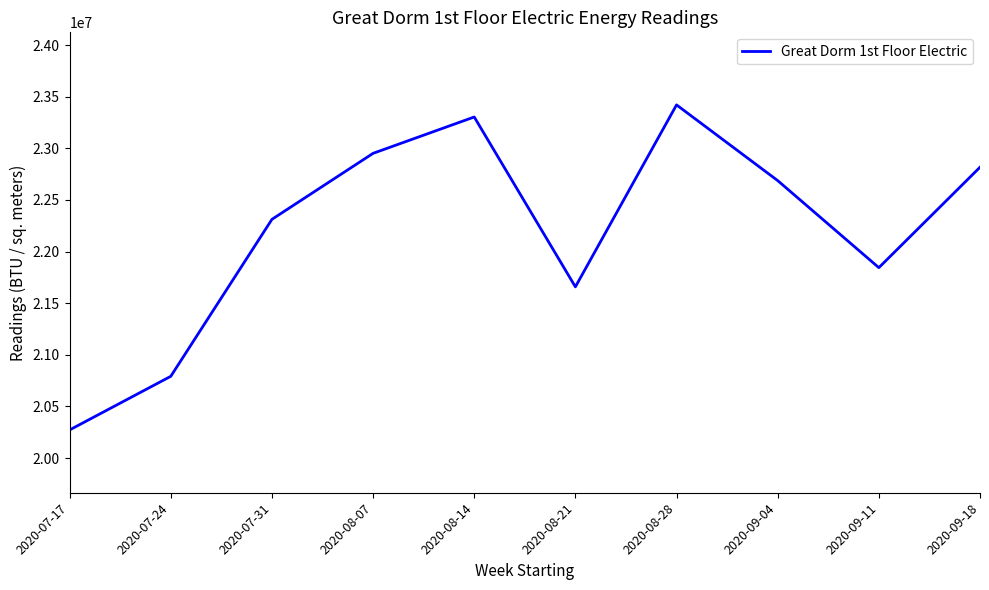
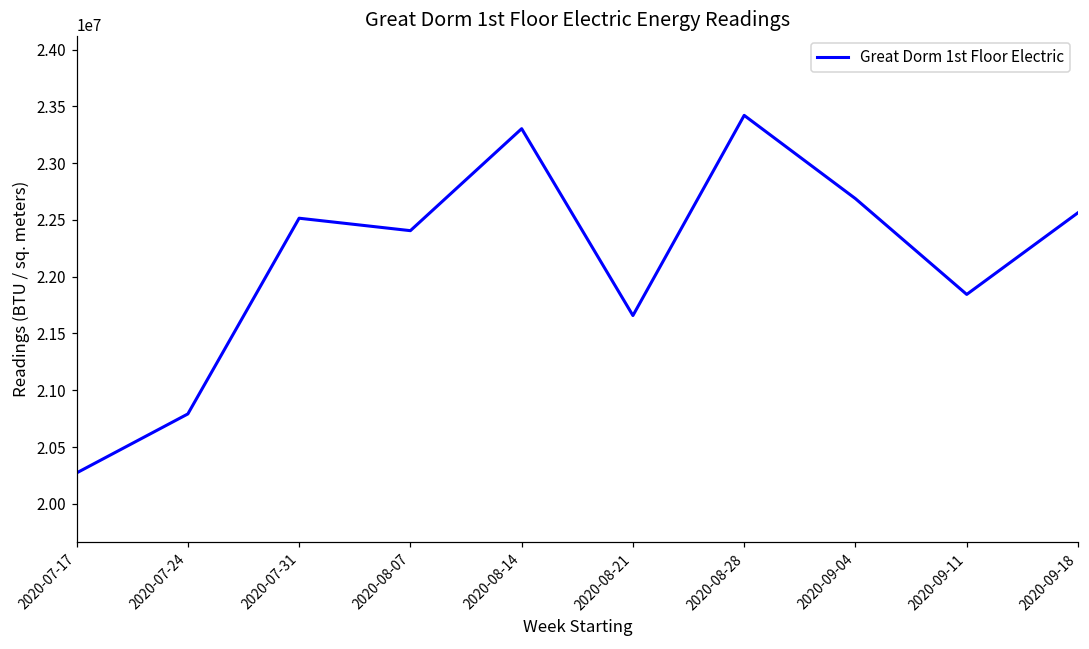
2020-07-31: 22310000 -> 22510000
2020-08-07: 22950000 -> 22410000
2020-09-18: 22820000 -> 22560000
